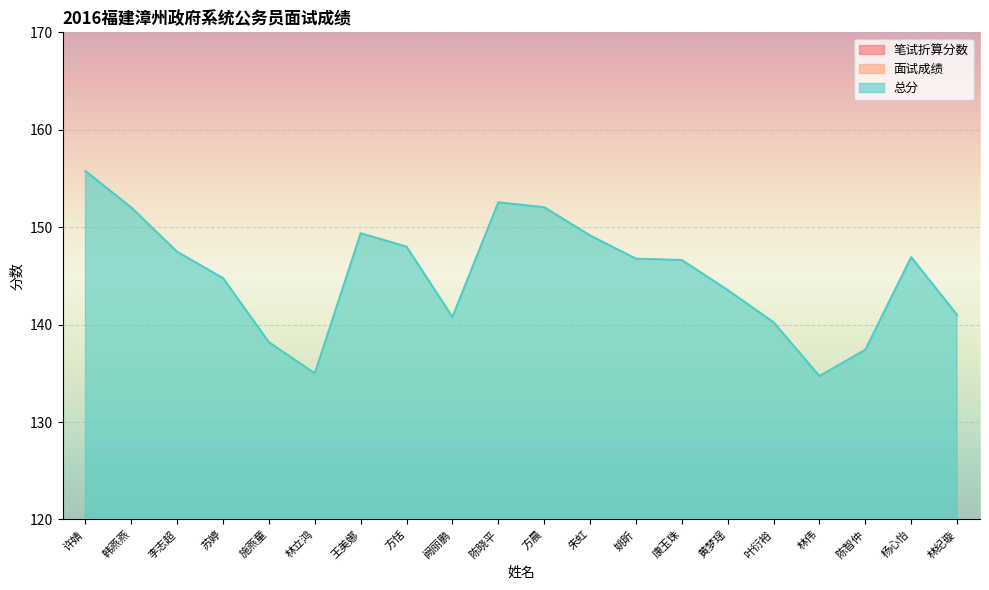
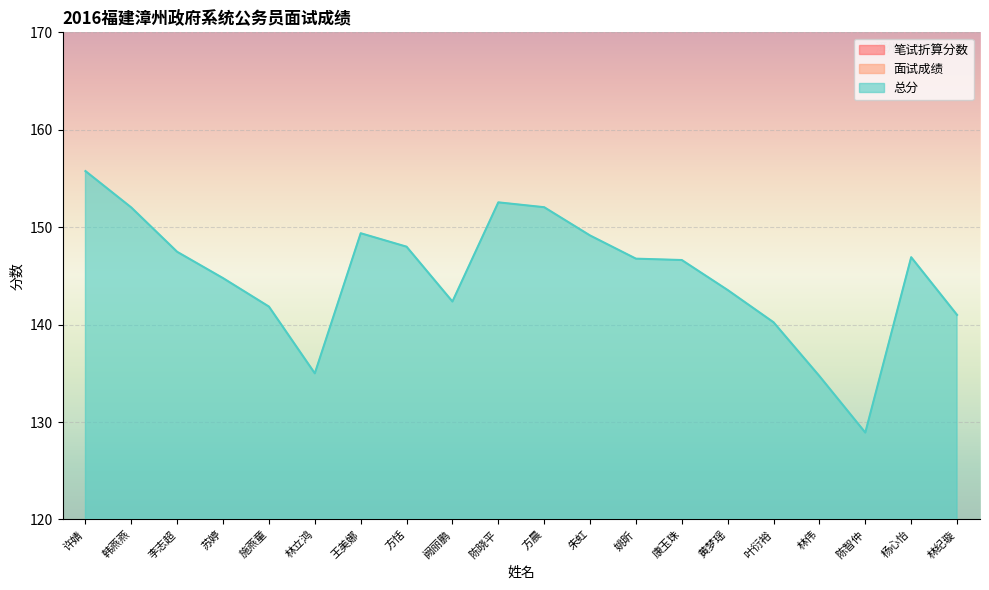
总分, 施燕童: 138 -> 142
总分, 阙丽鹏: 141 -> 142
总分, 陈智仲: 137 -> 129
